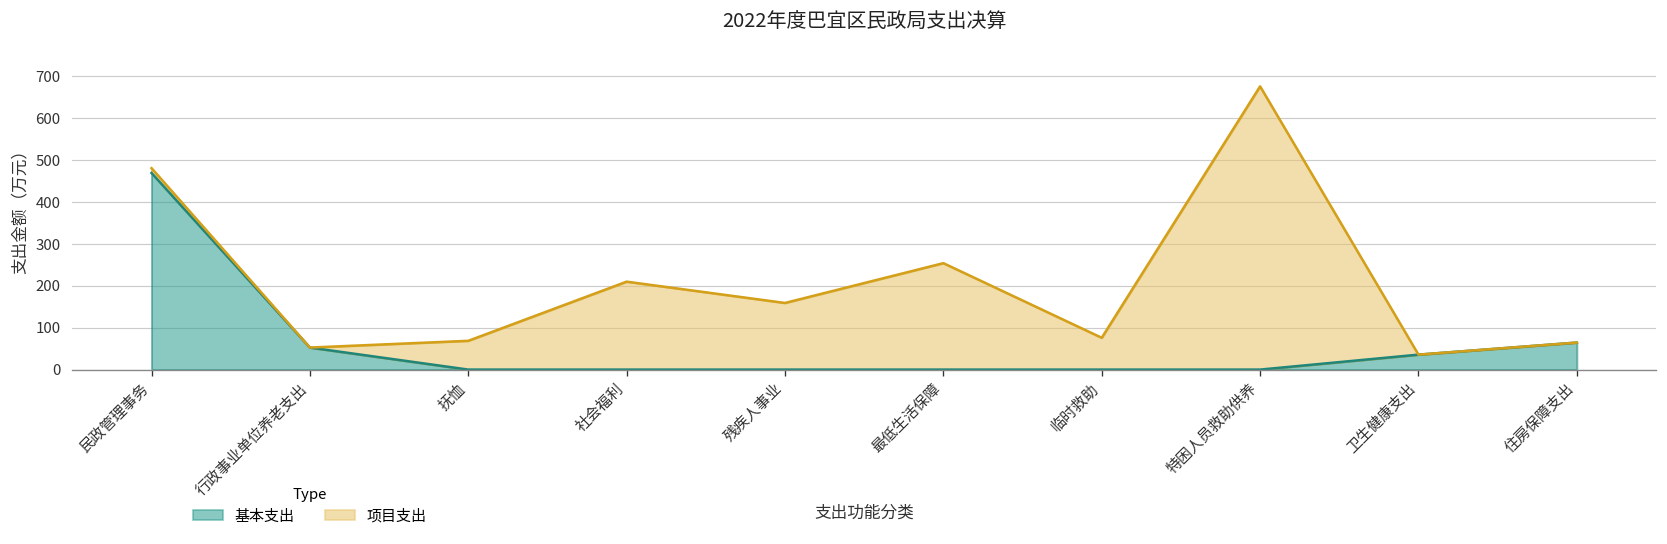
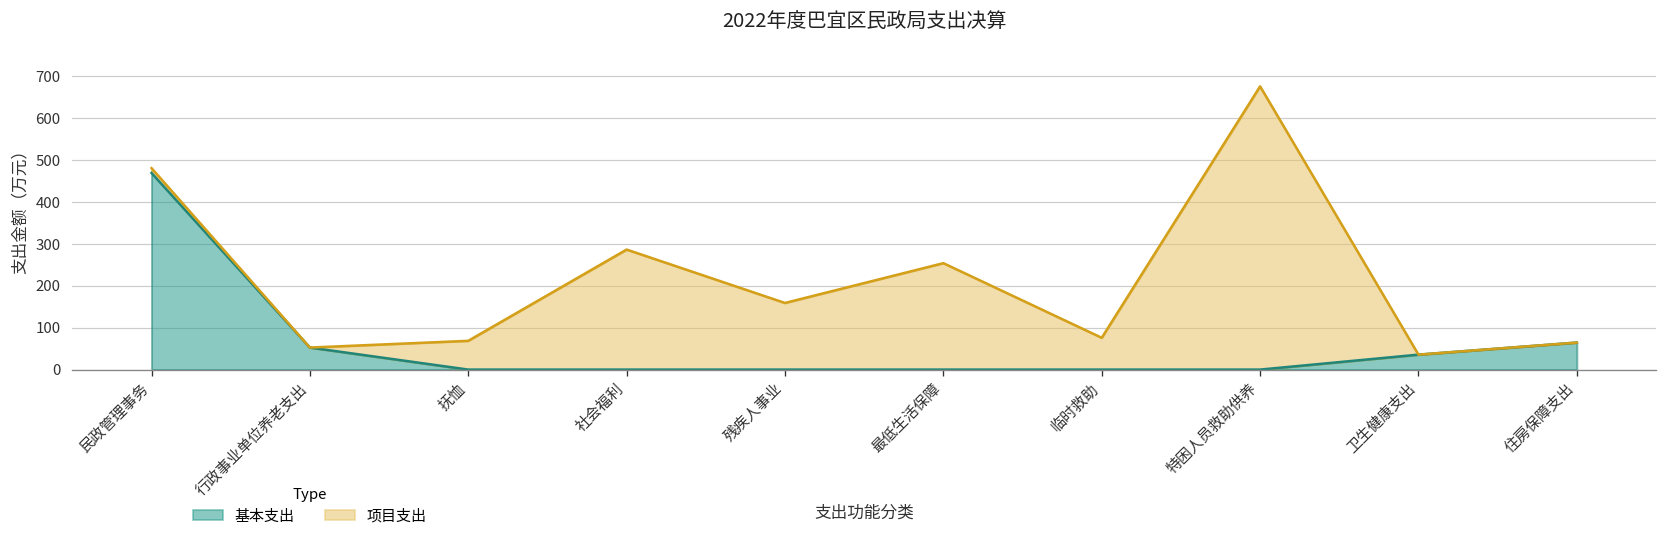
项目支出, 社会福利: 210 -> 290
